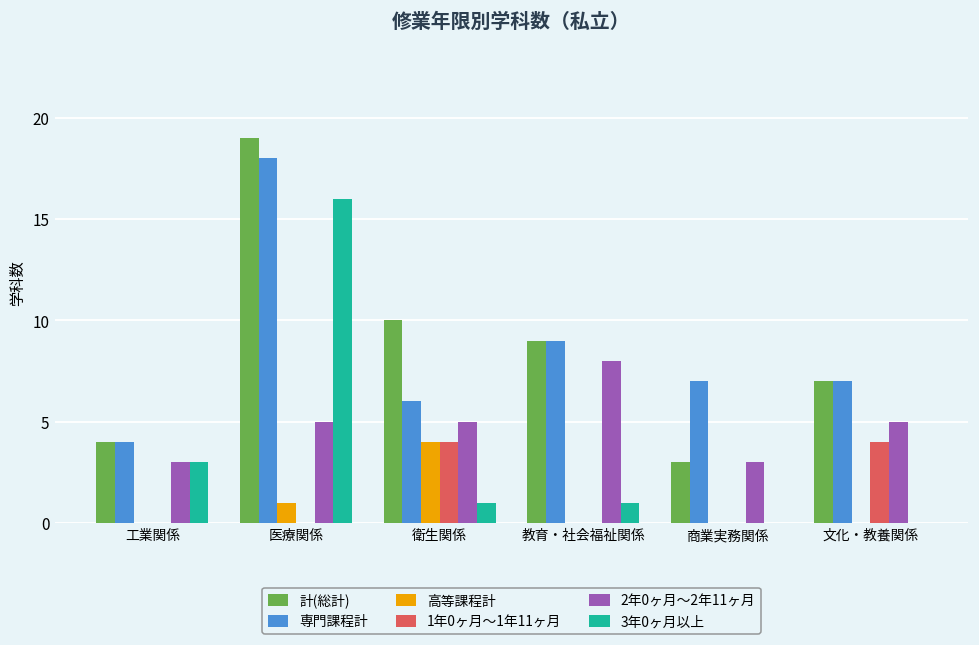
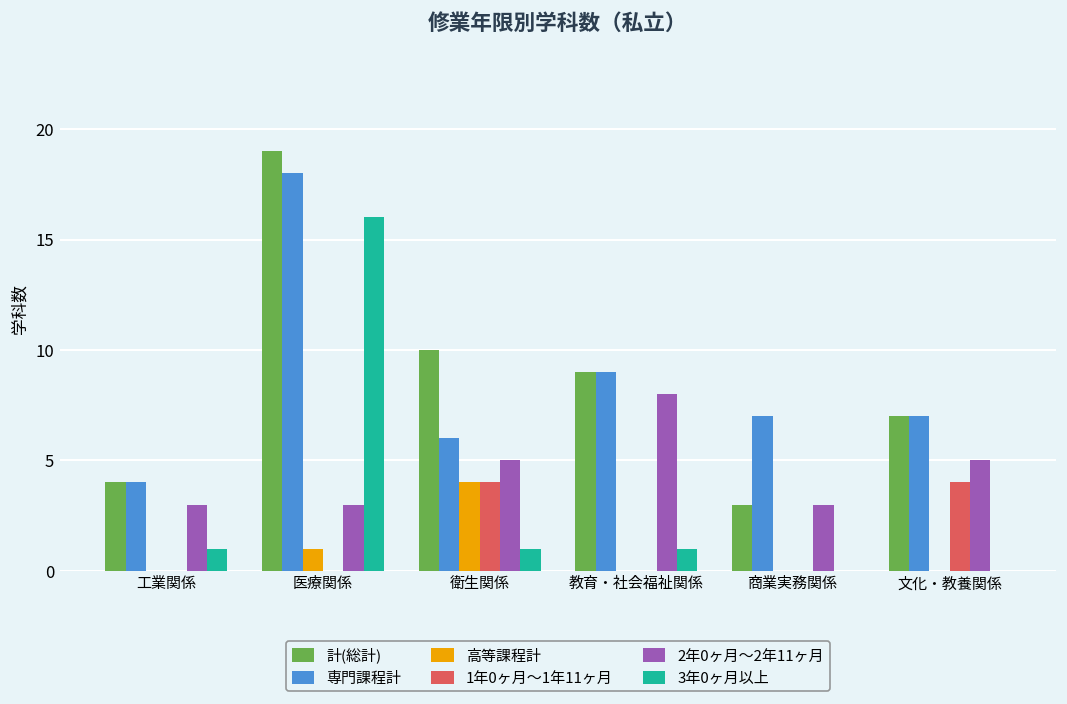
3年0ヶ月以上, 工業関係: 3 -> 1
2年0ヶ月～2年11ヶ月, 医療関係: 5 -> 3
